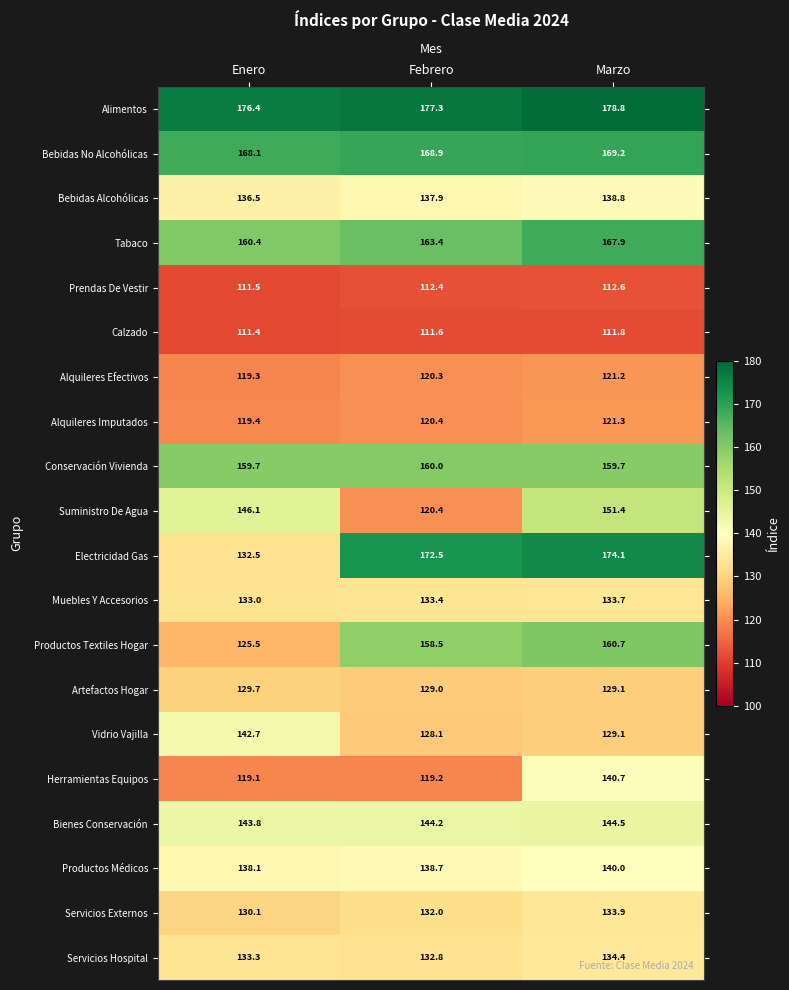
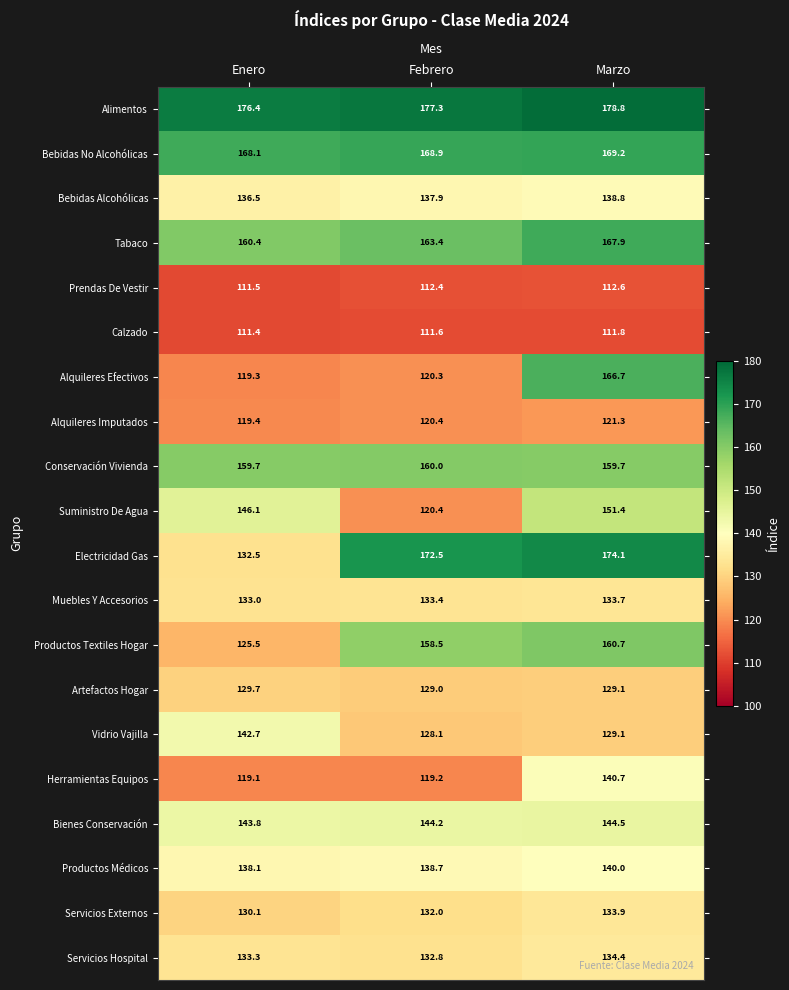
Alquileres Efectivos, Marzo: 121.2 -> 166.7
